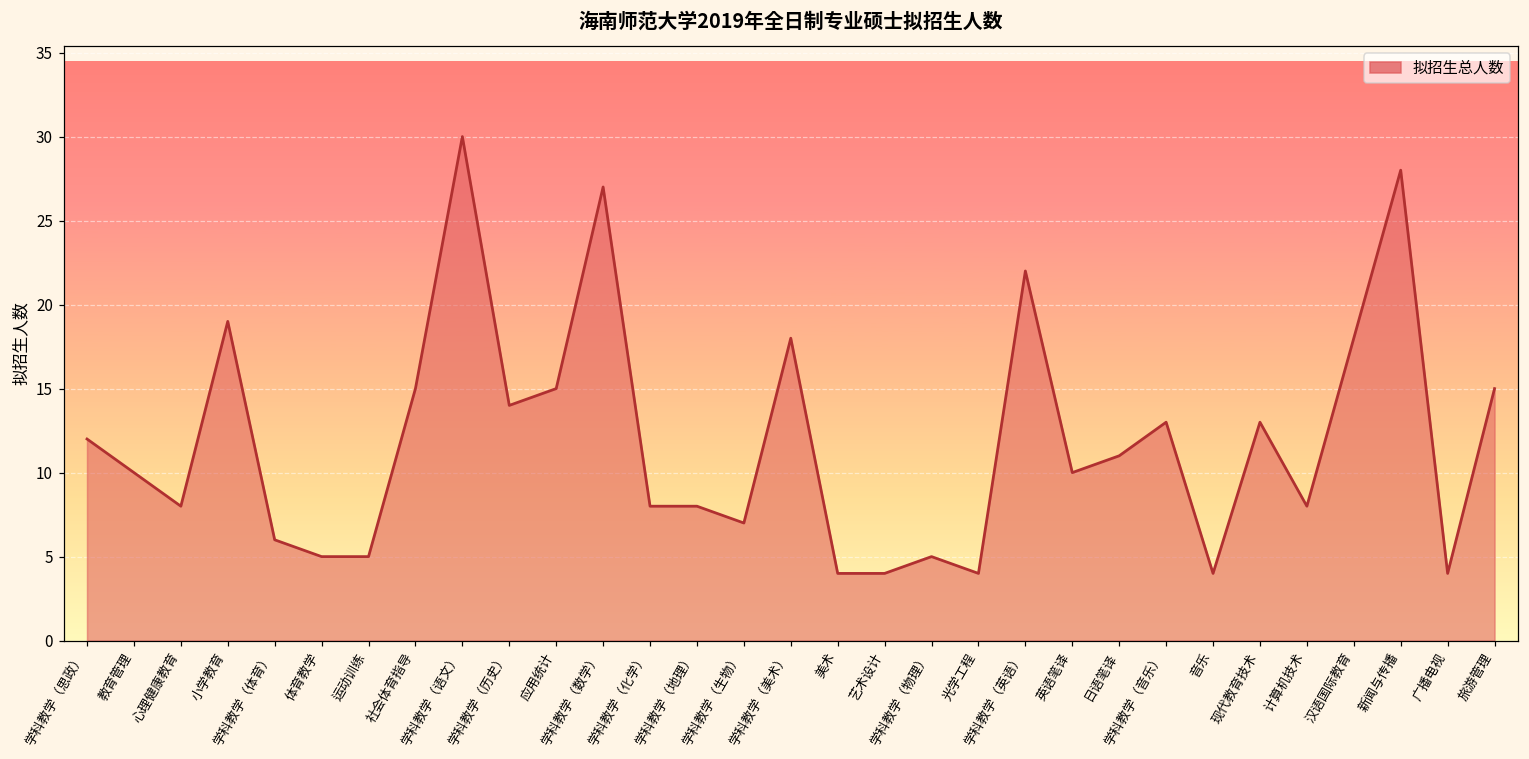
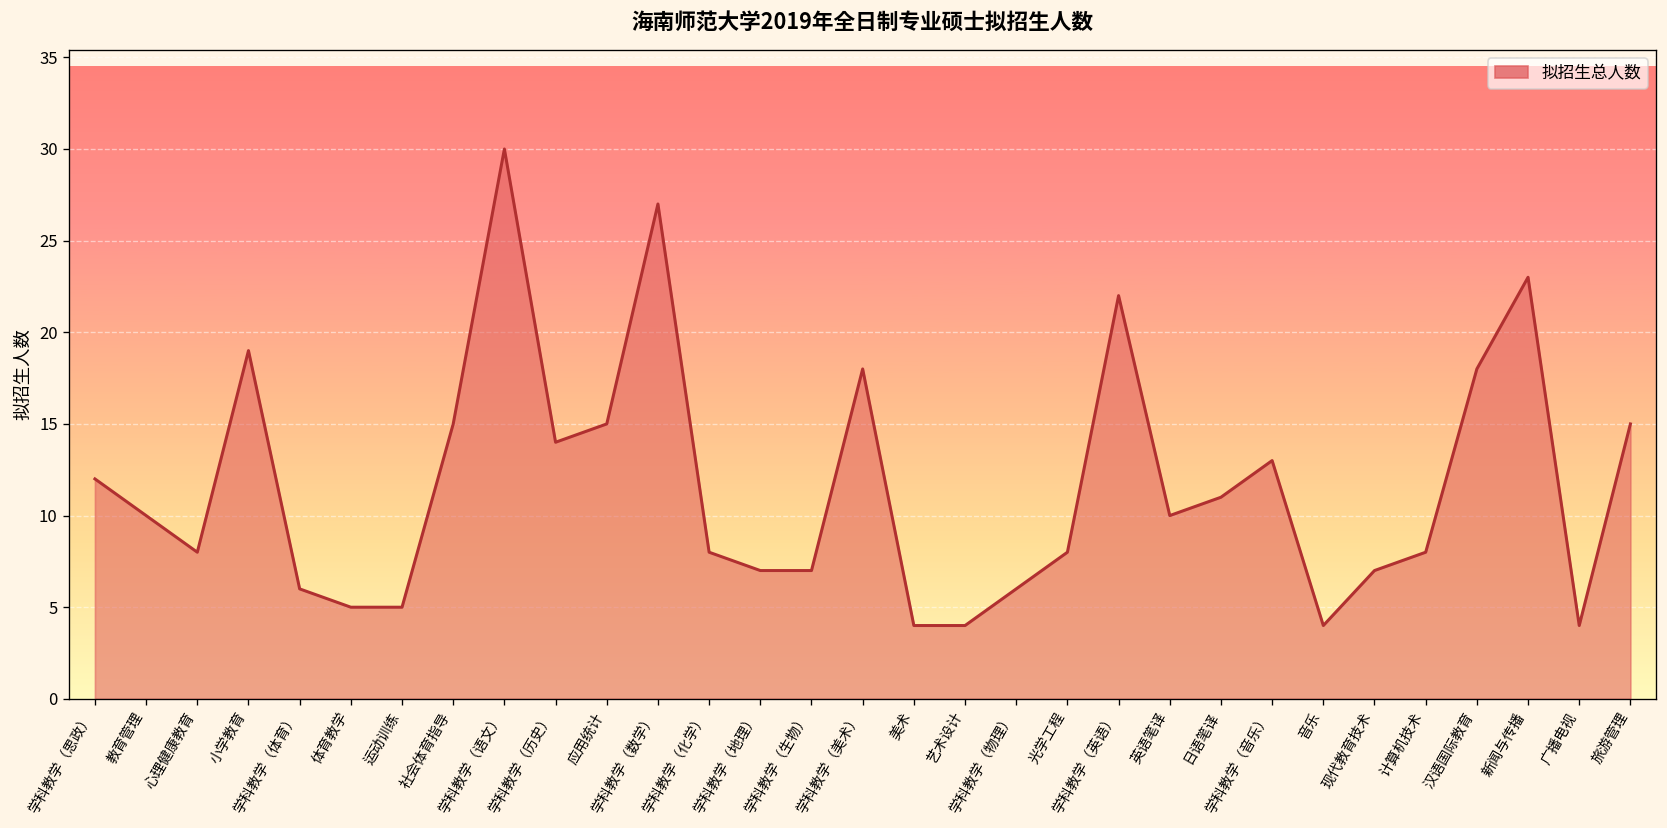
学科教学（地理）: 8 -> 7
学科教学（物理）: 5 -> 6
光学工程: 4 -> 8
现代教育技术: 13 -> 7
新闻与传播: 28 -> 23
